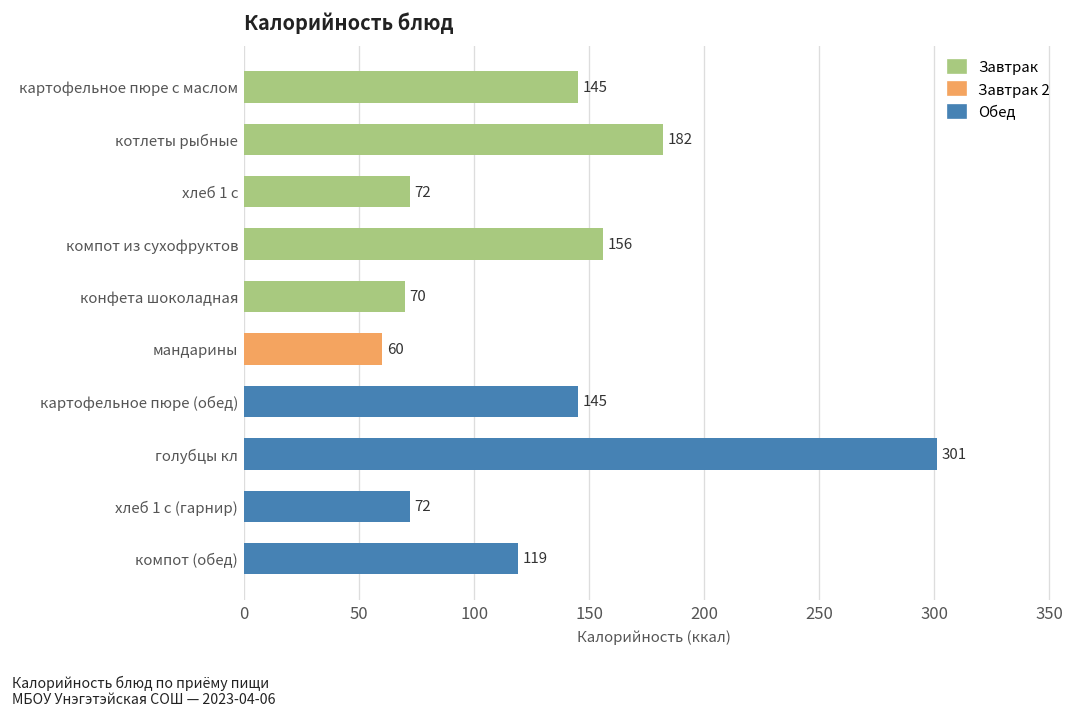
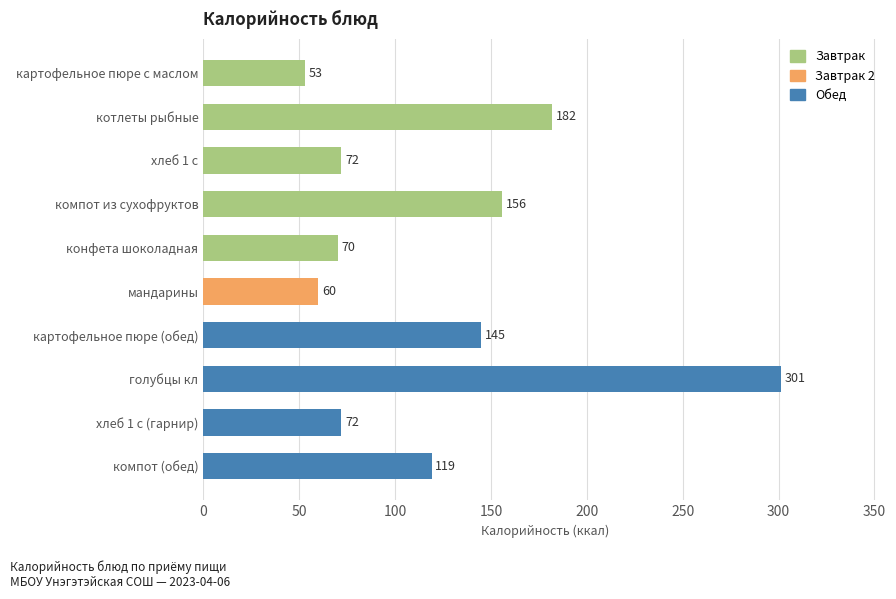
картофельное пюре с маслом: 145 -> 53
